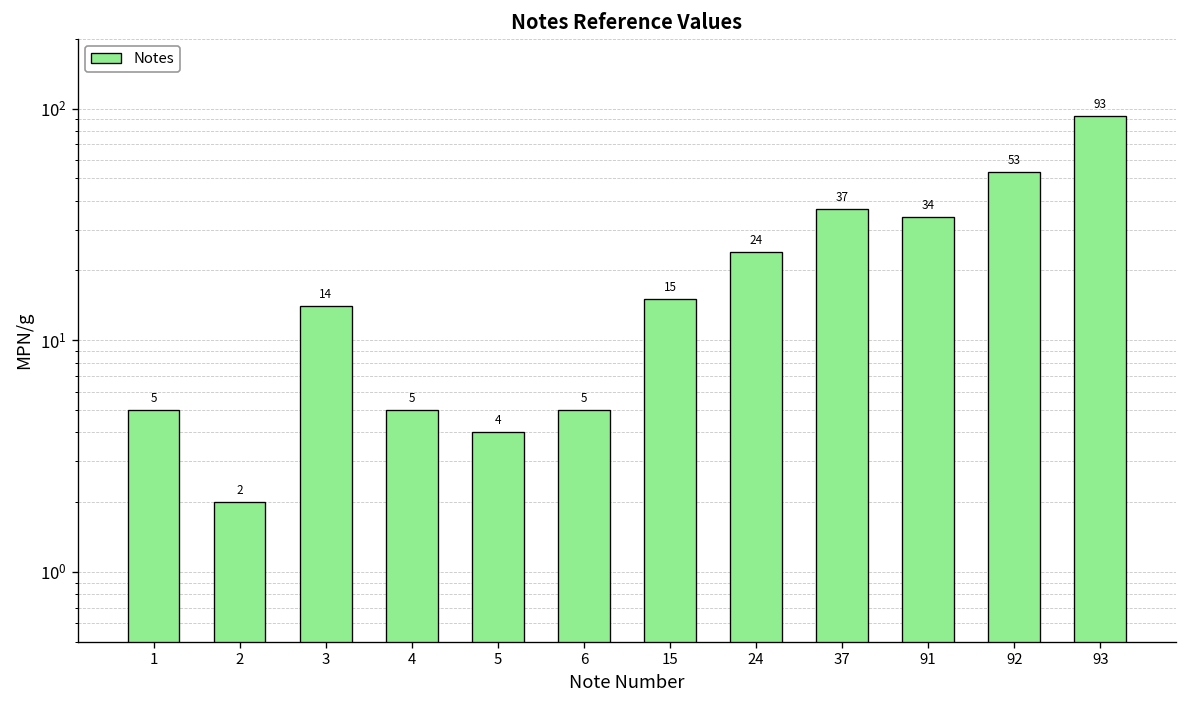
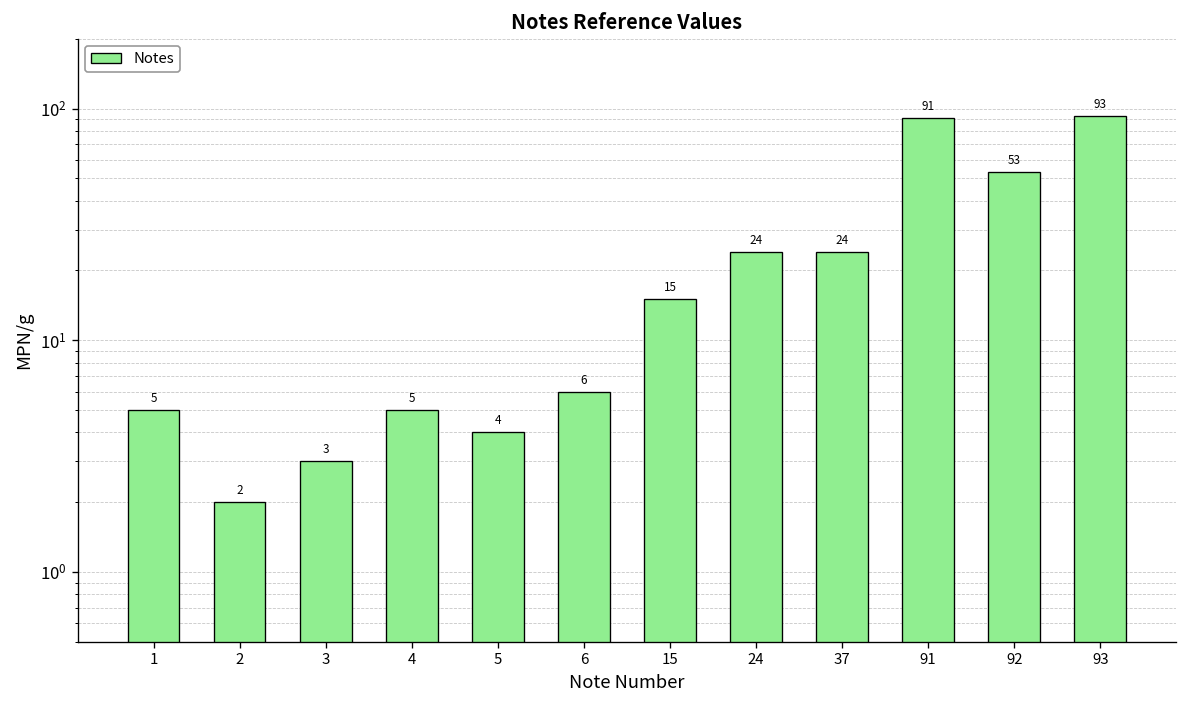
3: 14 -> 3
6: 5 -> 6
37: 37 -> 24
91: 34 -> 91
